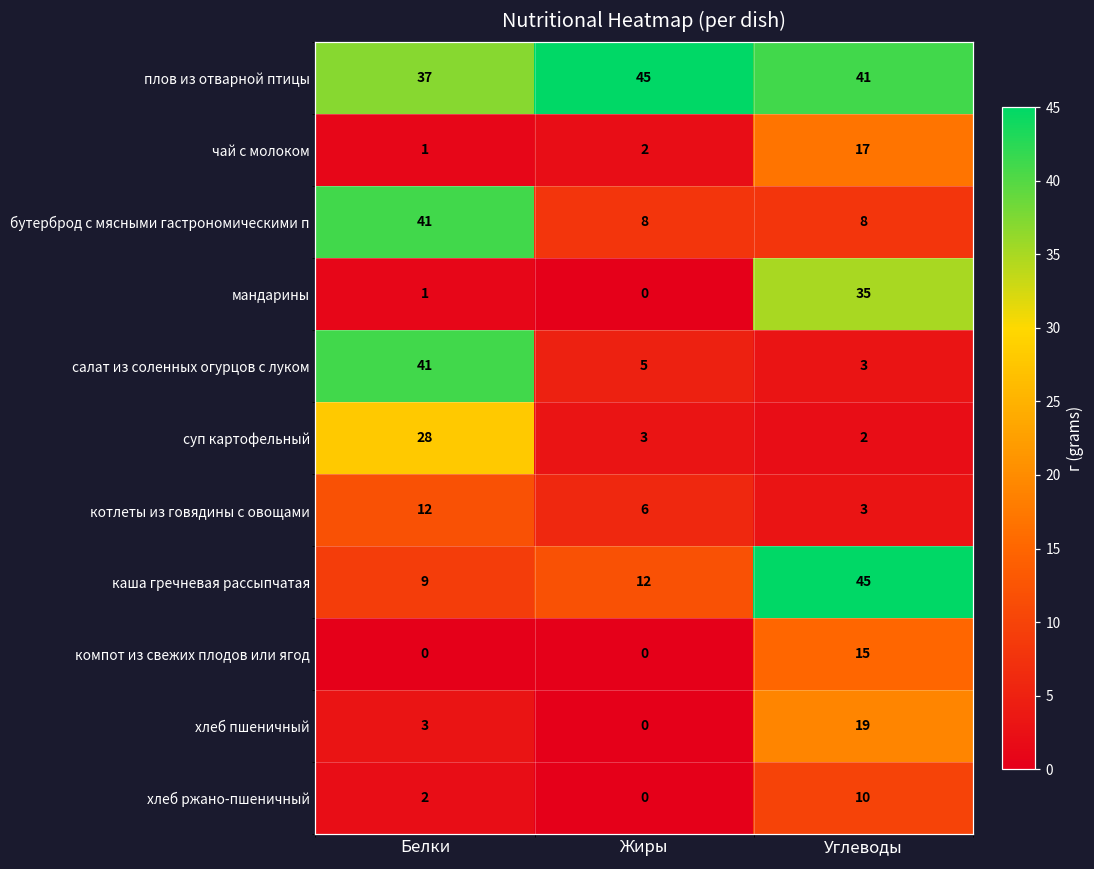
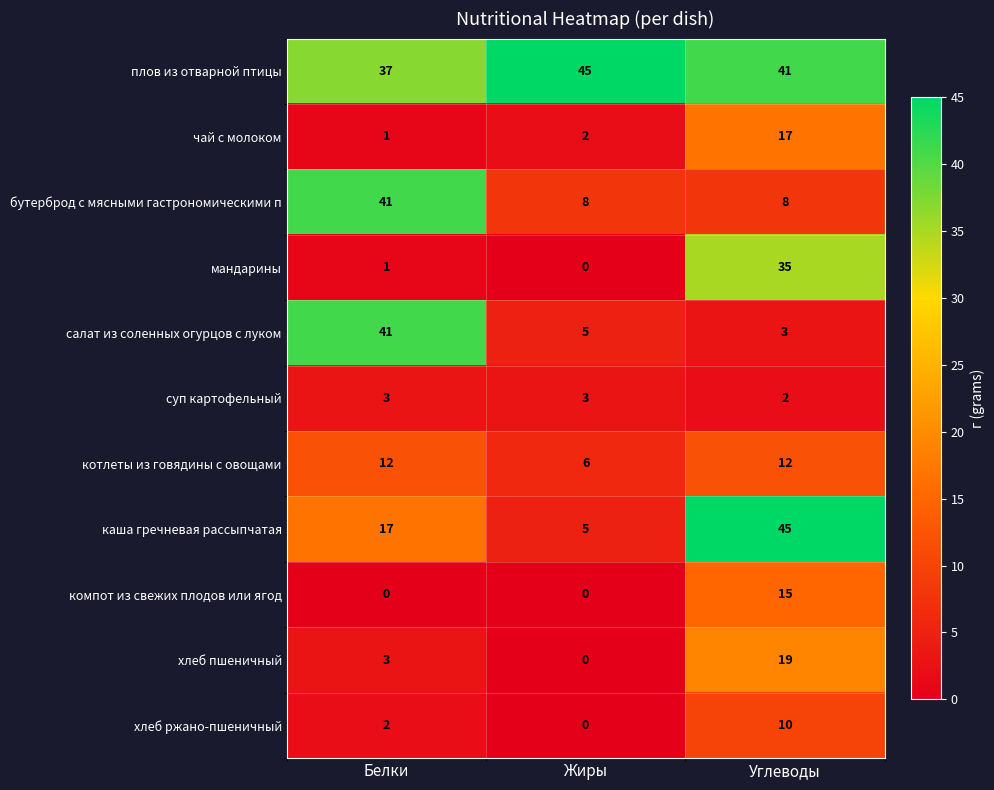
суп картофельный, Белки: 28 -> 3
котлеты из говядины с овощами, Углеводы: 3 -> 12
каша гречневая рассыпчатая, Белки: 9 -> 17
каша гречневая рассыпчатая, Жиры: 12 -> 5
